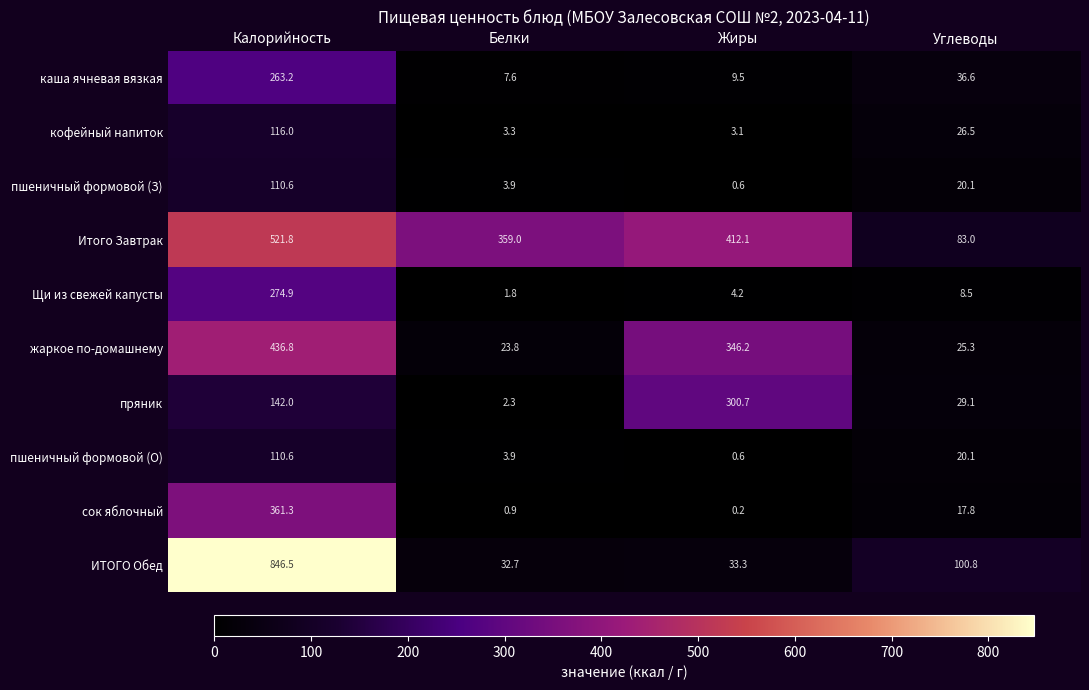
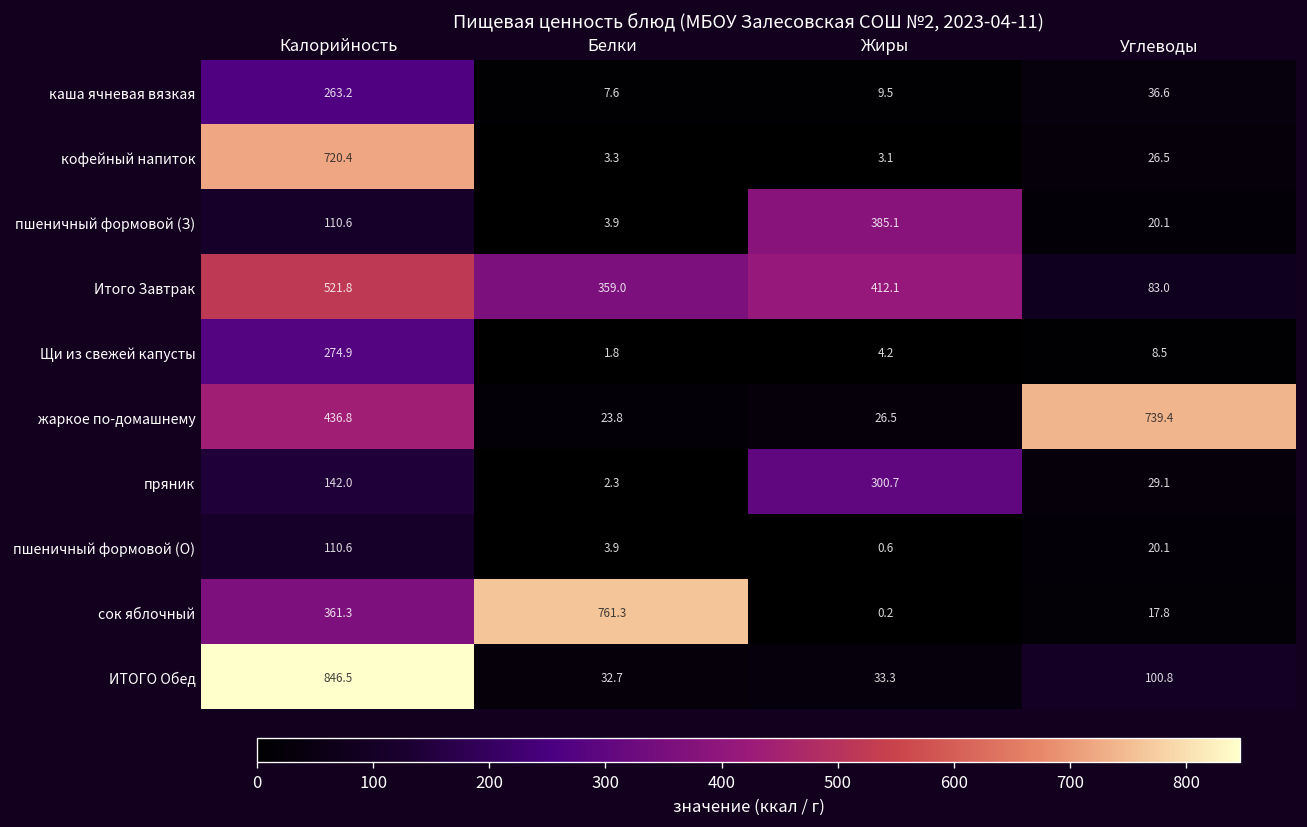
кофейный напиток, Калорийность: 116.0 -> 720.4
пшеничный формовой (З), Жиры: 0.6 -> 385.1
жаркое по-домашнему, Жиры: 346.2 -> 26.5
жаркое по-домашнему, Углеводы: 25.3 -> 739.4
сок яблочный, Белки: 0.9 -> 761.3
